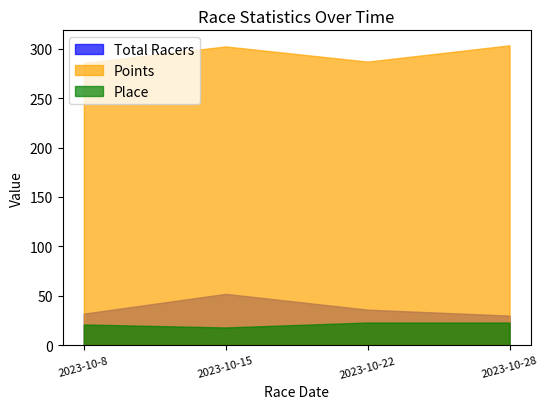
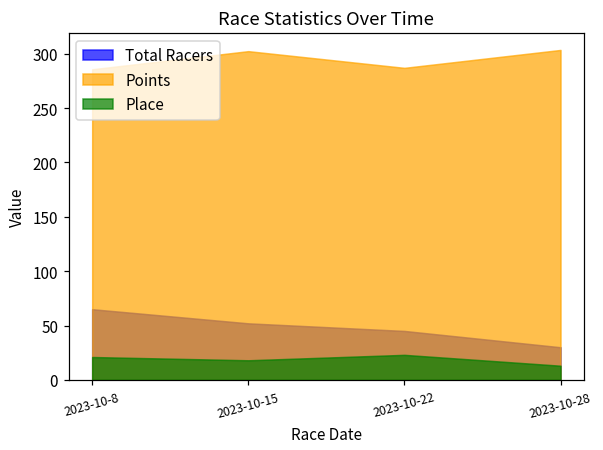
Total Racers, 2023-10-8: 30 -> 70
Total Racers, 2023-10-22: 40 -> 50
Place, 2023-10-28: 20 -> 10
